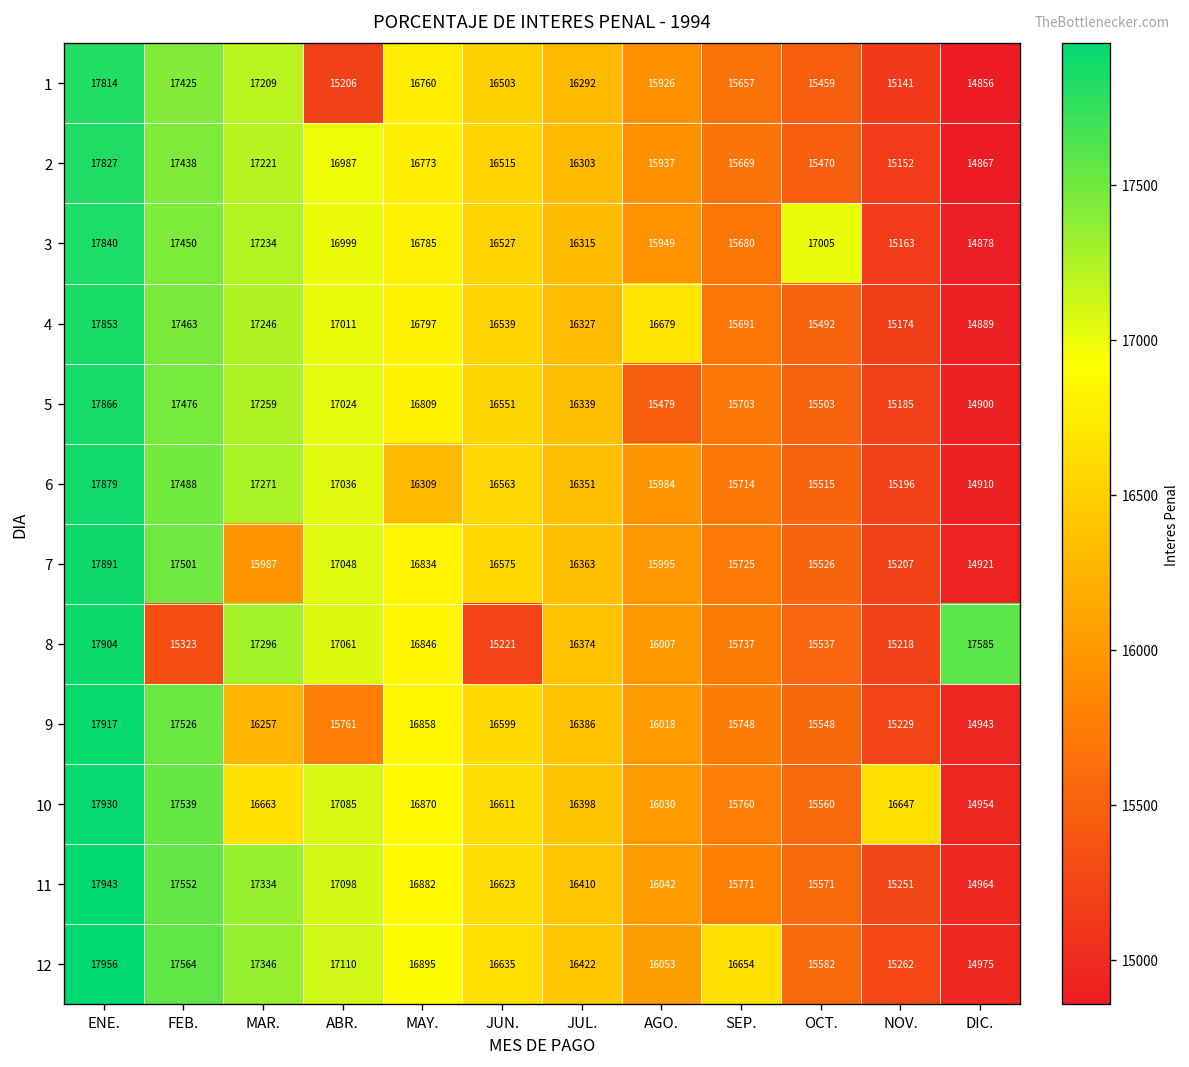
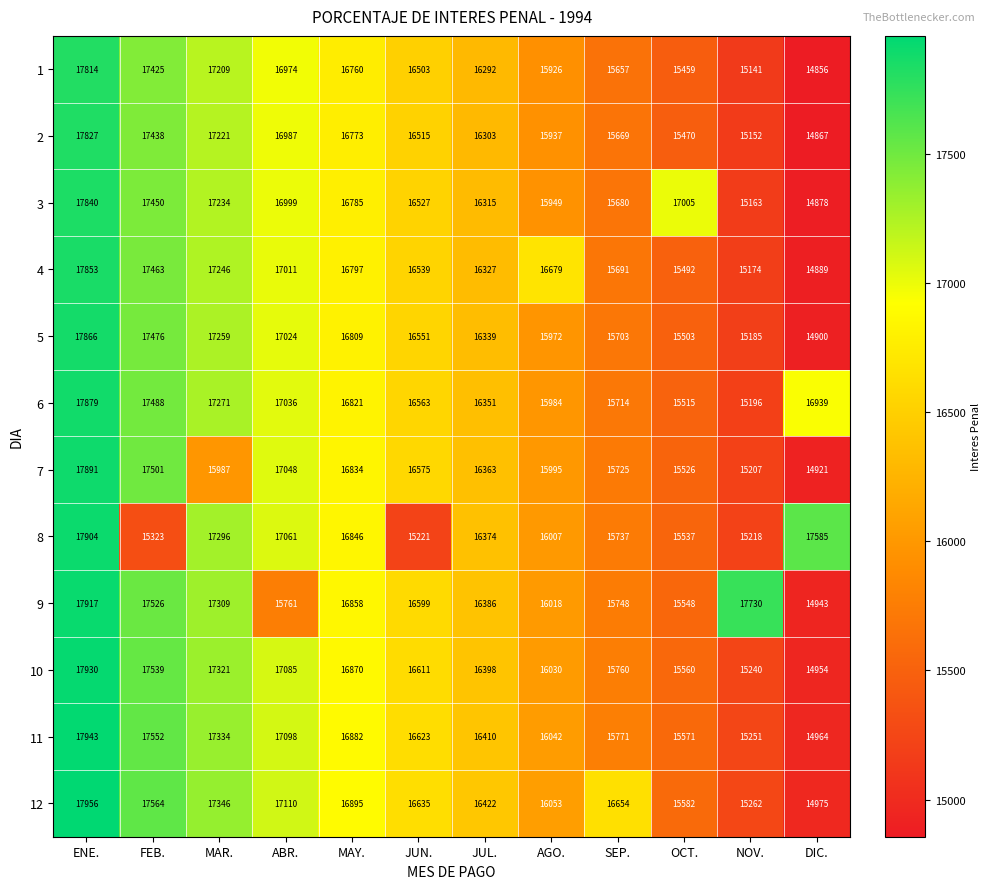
1, ABR.: 15206 -> 16974
5, AGO.: 15479 -> 15972
6, MAY.: 16309 -> 16821
6, DIC.: 14910 -> 16939
9, MAR.: 16257 -> 17309
9, NOV.: 15229 -> 17730
10, MAR.: 16663 -> 17321
10, NOV.: 16647 -> 15240
